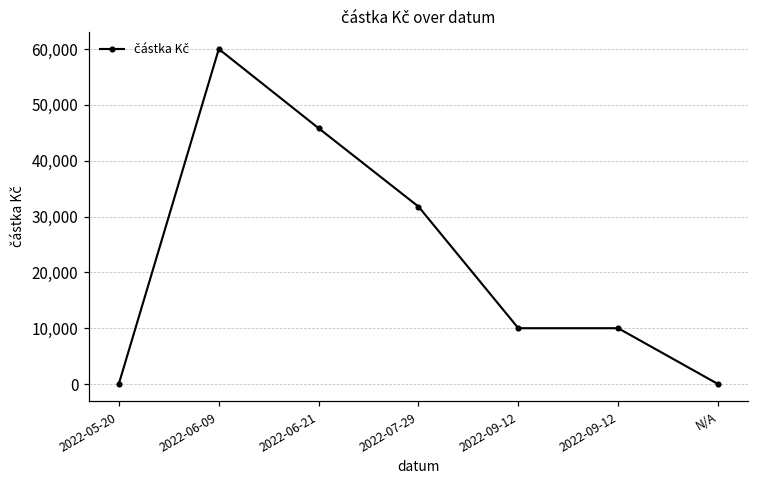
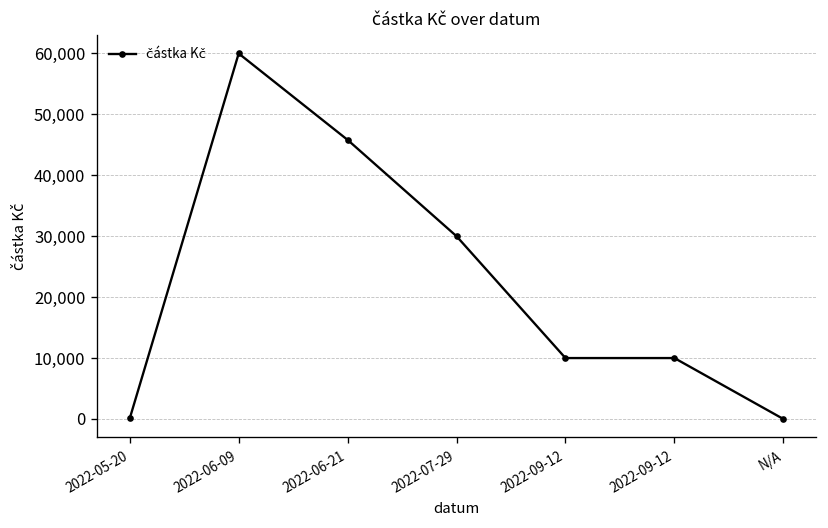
2022-07-29: 32,000 -> 30,000
